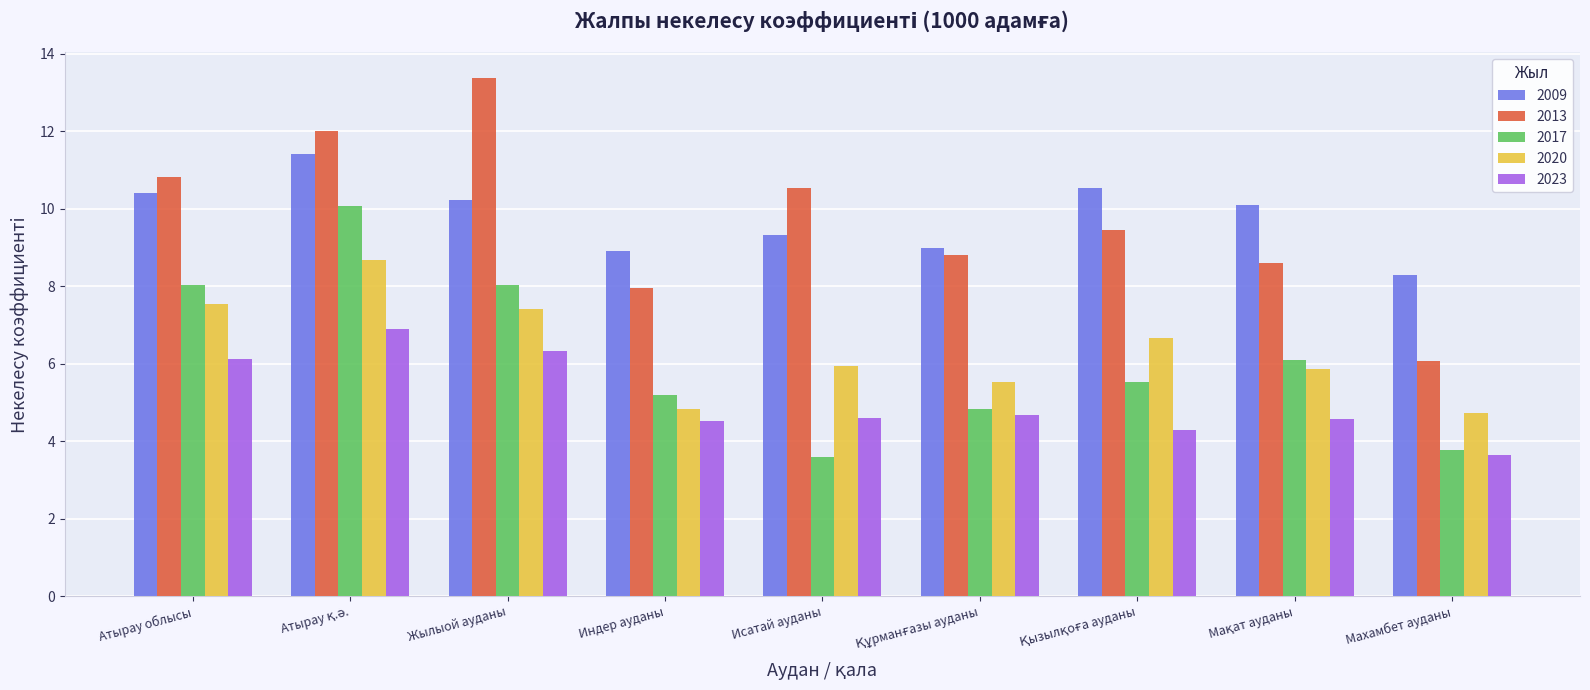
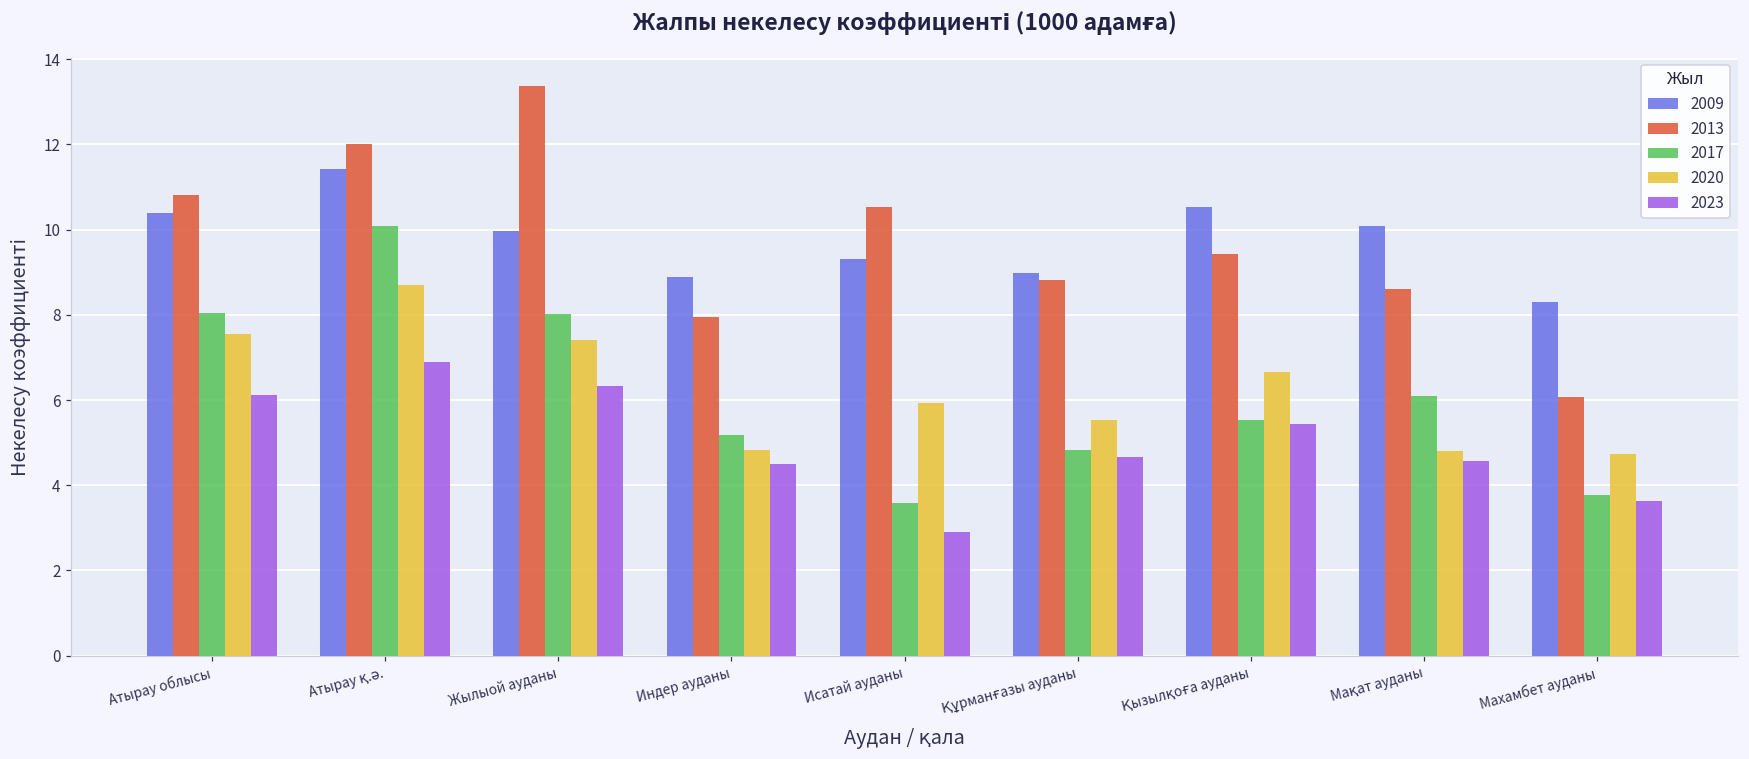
2009, Жылыой ауданы: 10.2 -> 10.0
2023, Исатай ауданы: 4.6 -> 2.9
2023, Қызылқоға ауданы: 4.3 -> 5.4
2020, Мақат ауданы: 5.9 -> 4.8
